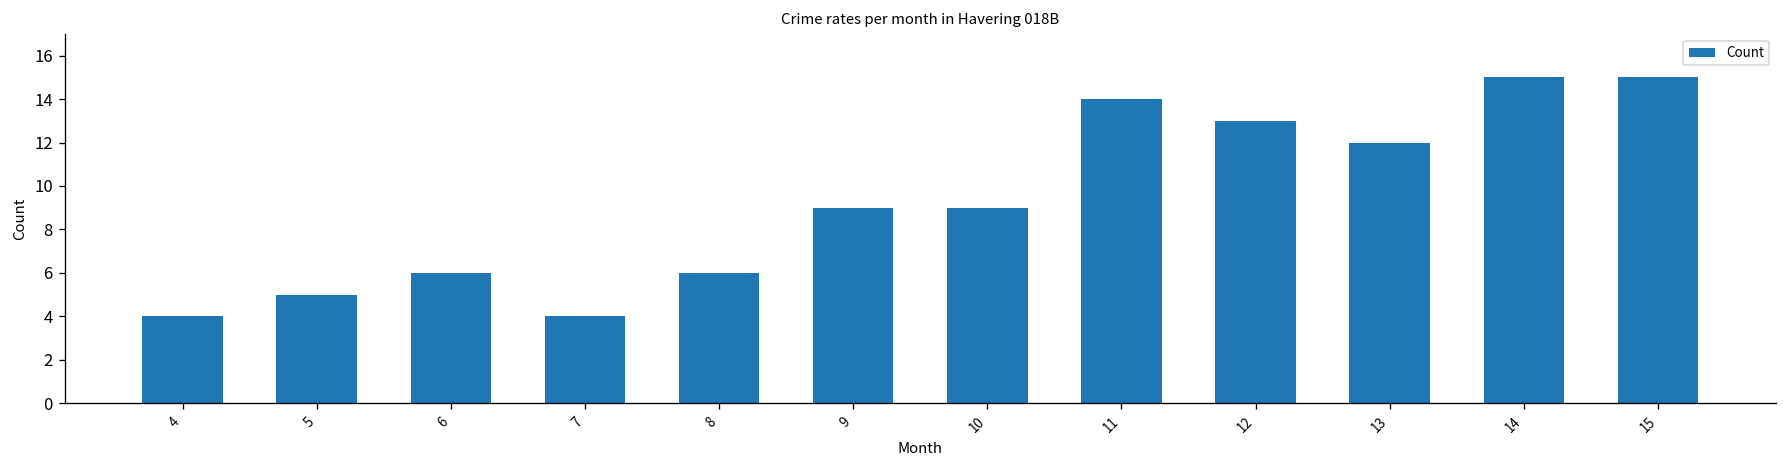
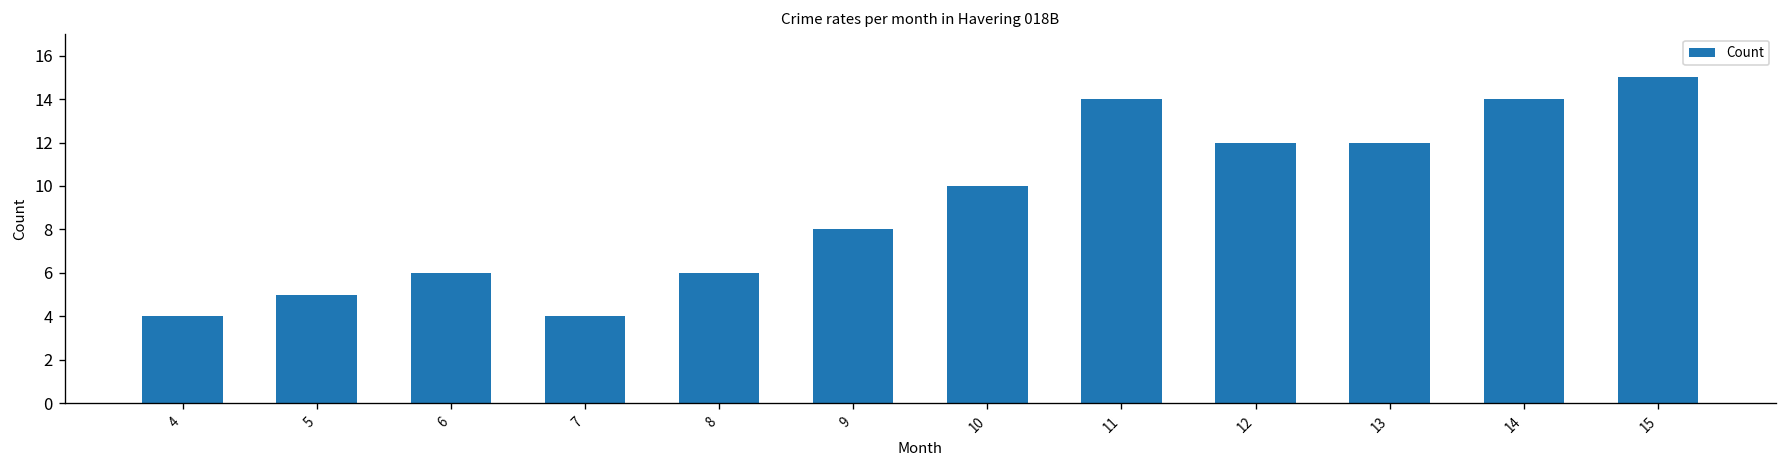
9: 9 -> 8
10: 9 -> 10
12: 13 -> 12
14: 15 -> 14
